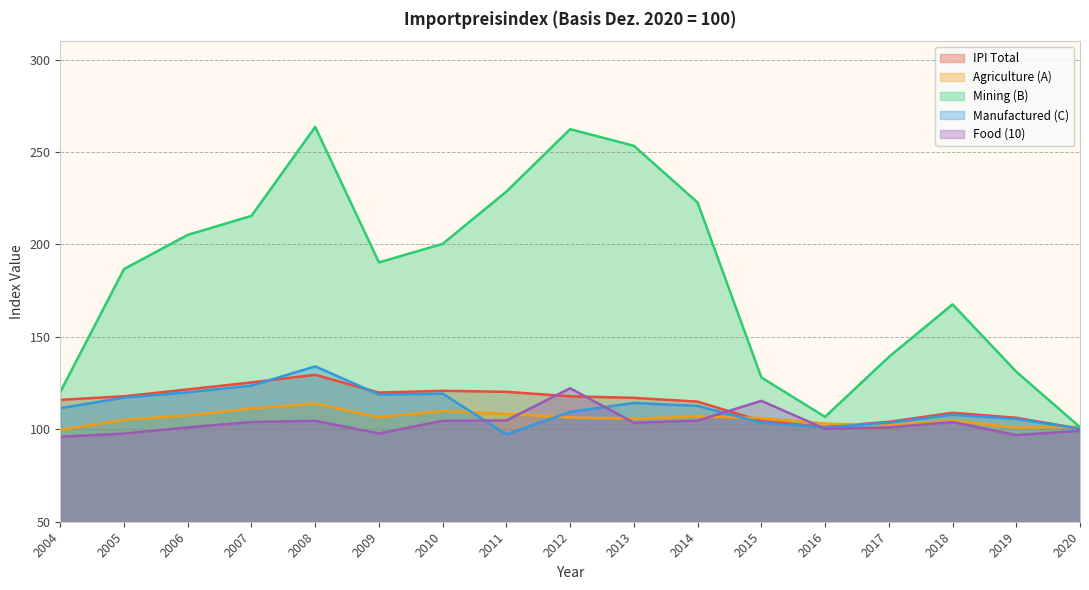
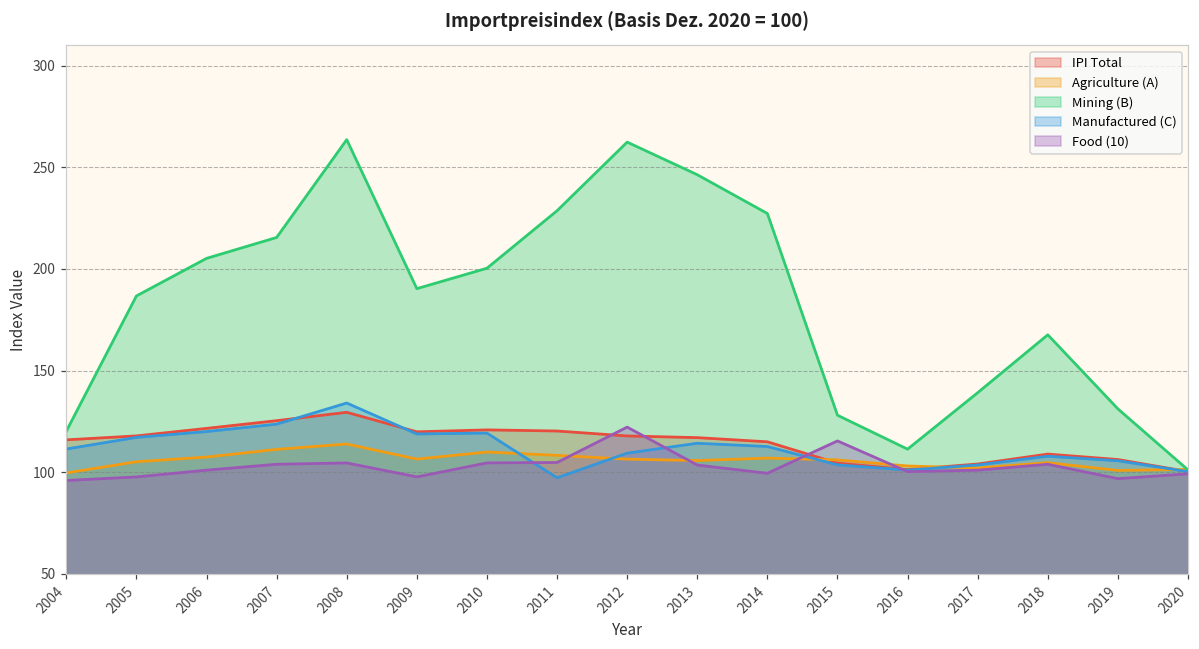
Mining (B), 2013: 253 -> 246
Mining (B), 2014: 223 -> 227
Food (10), 2014: 105 -> 99
Mining (B), 2016: 107 -> 111
